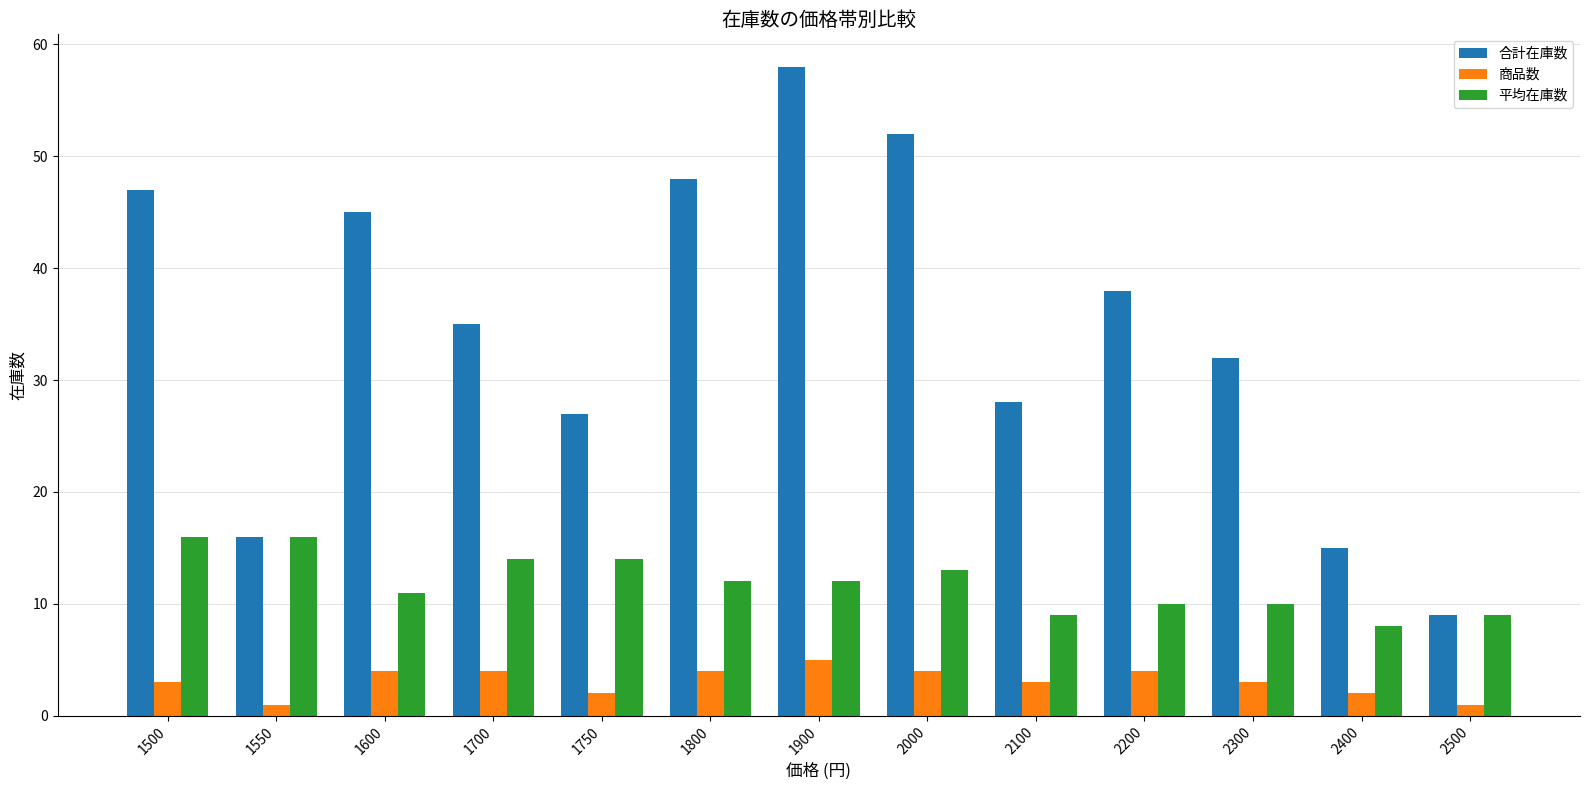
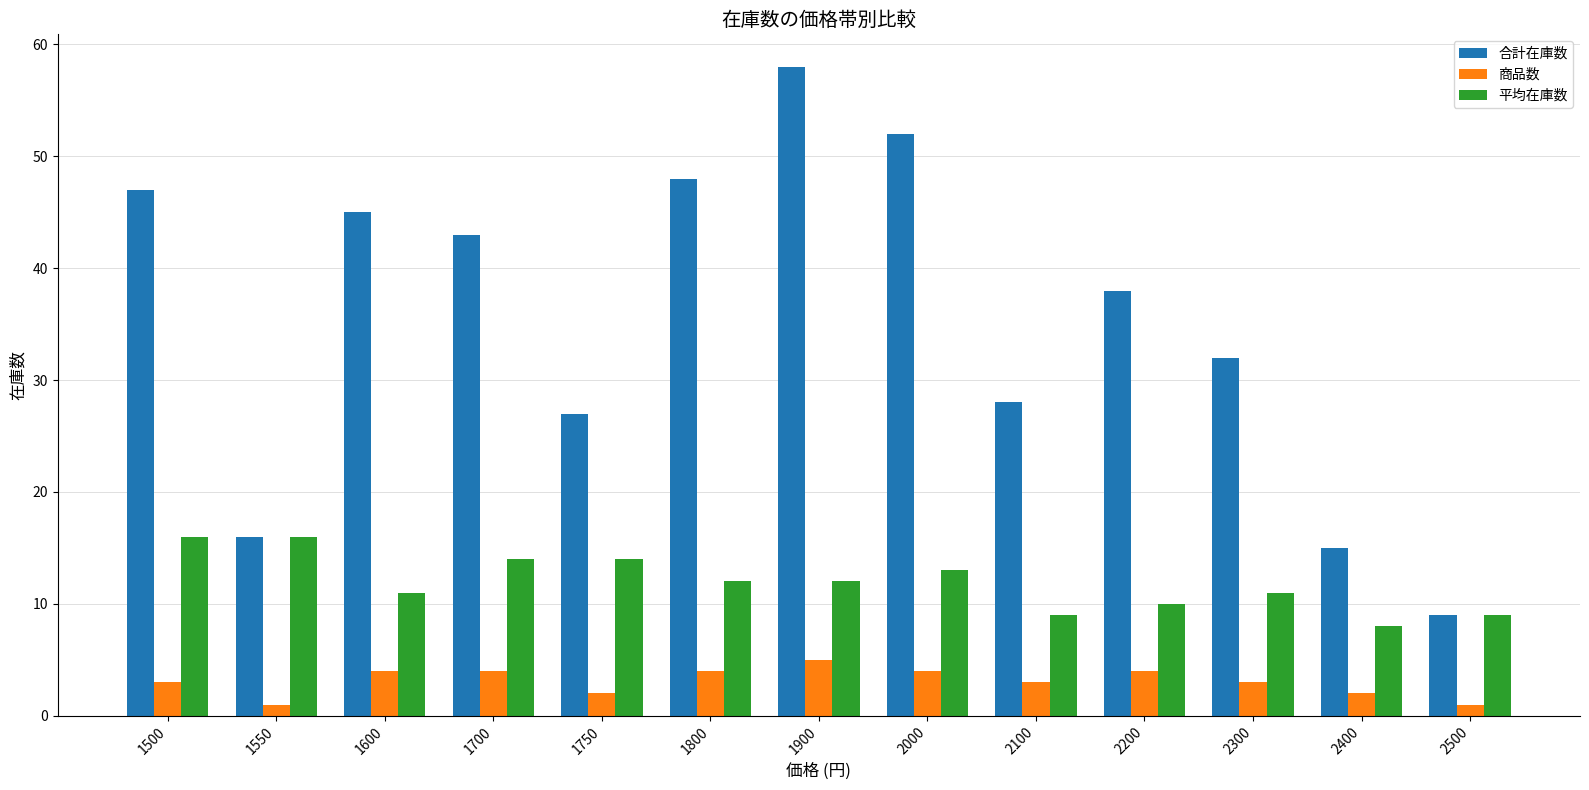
合計在庫数, 1700: 35 -> 43
平均在庫数, 2300: 10 -> 11
